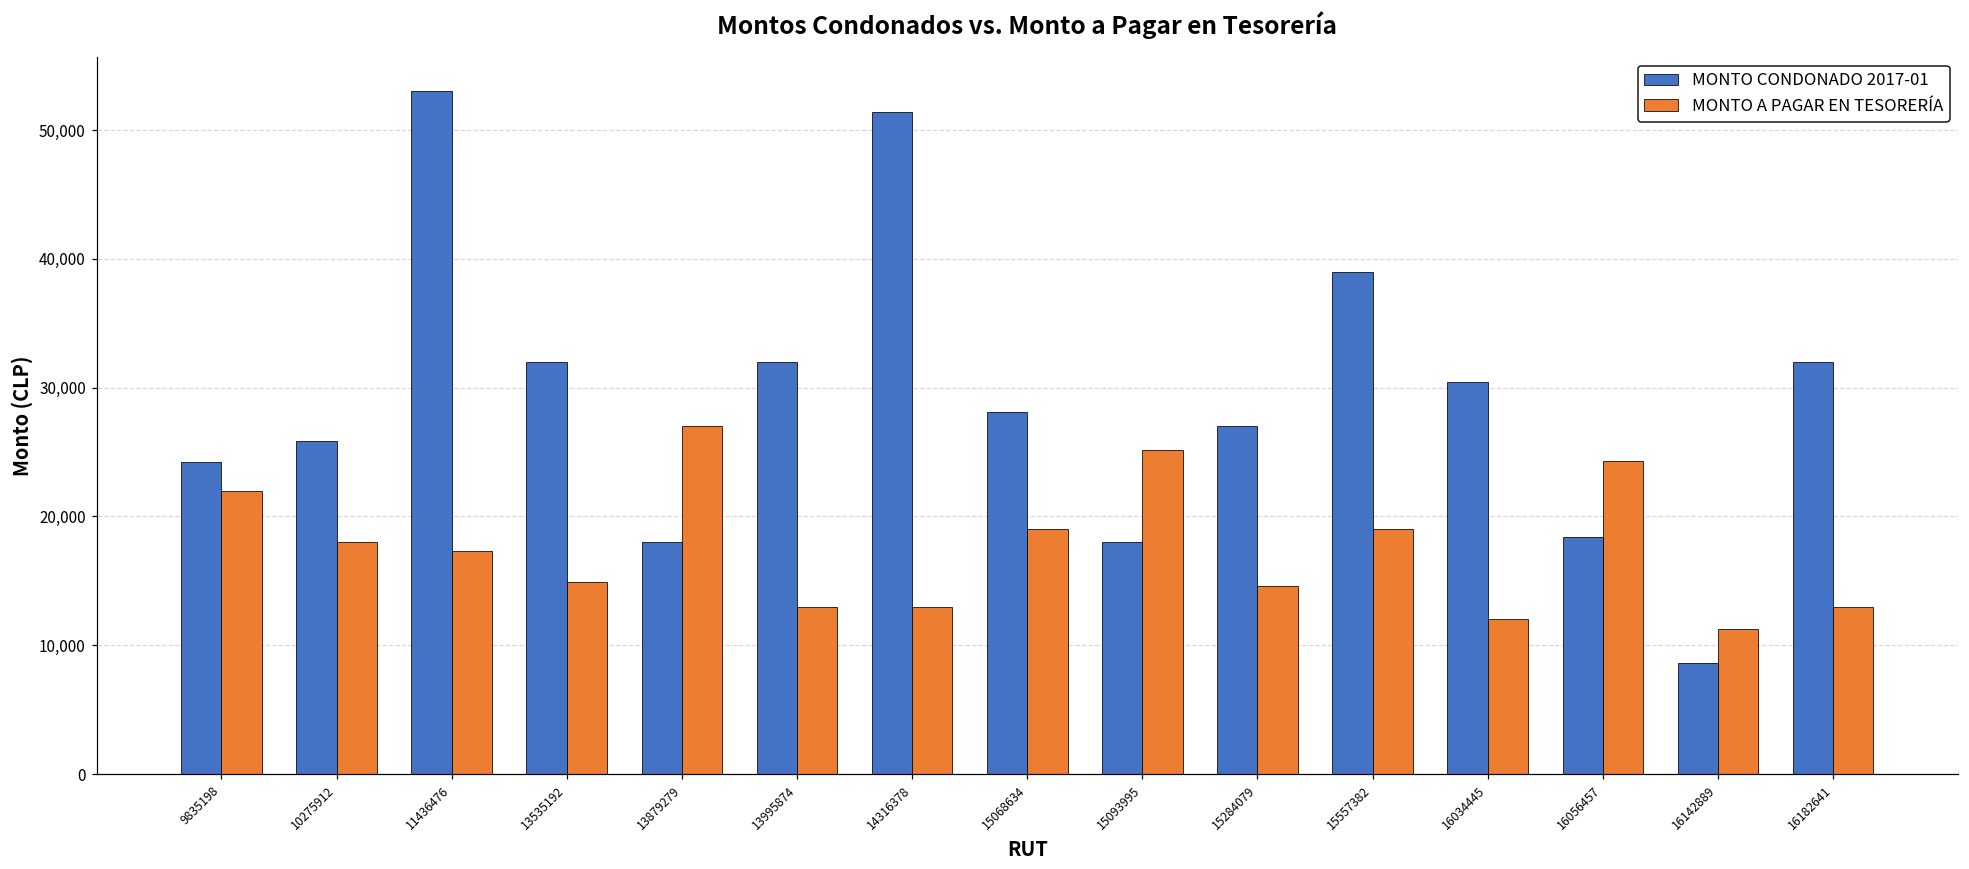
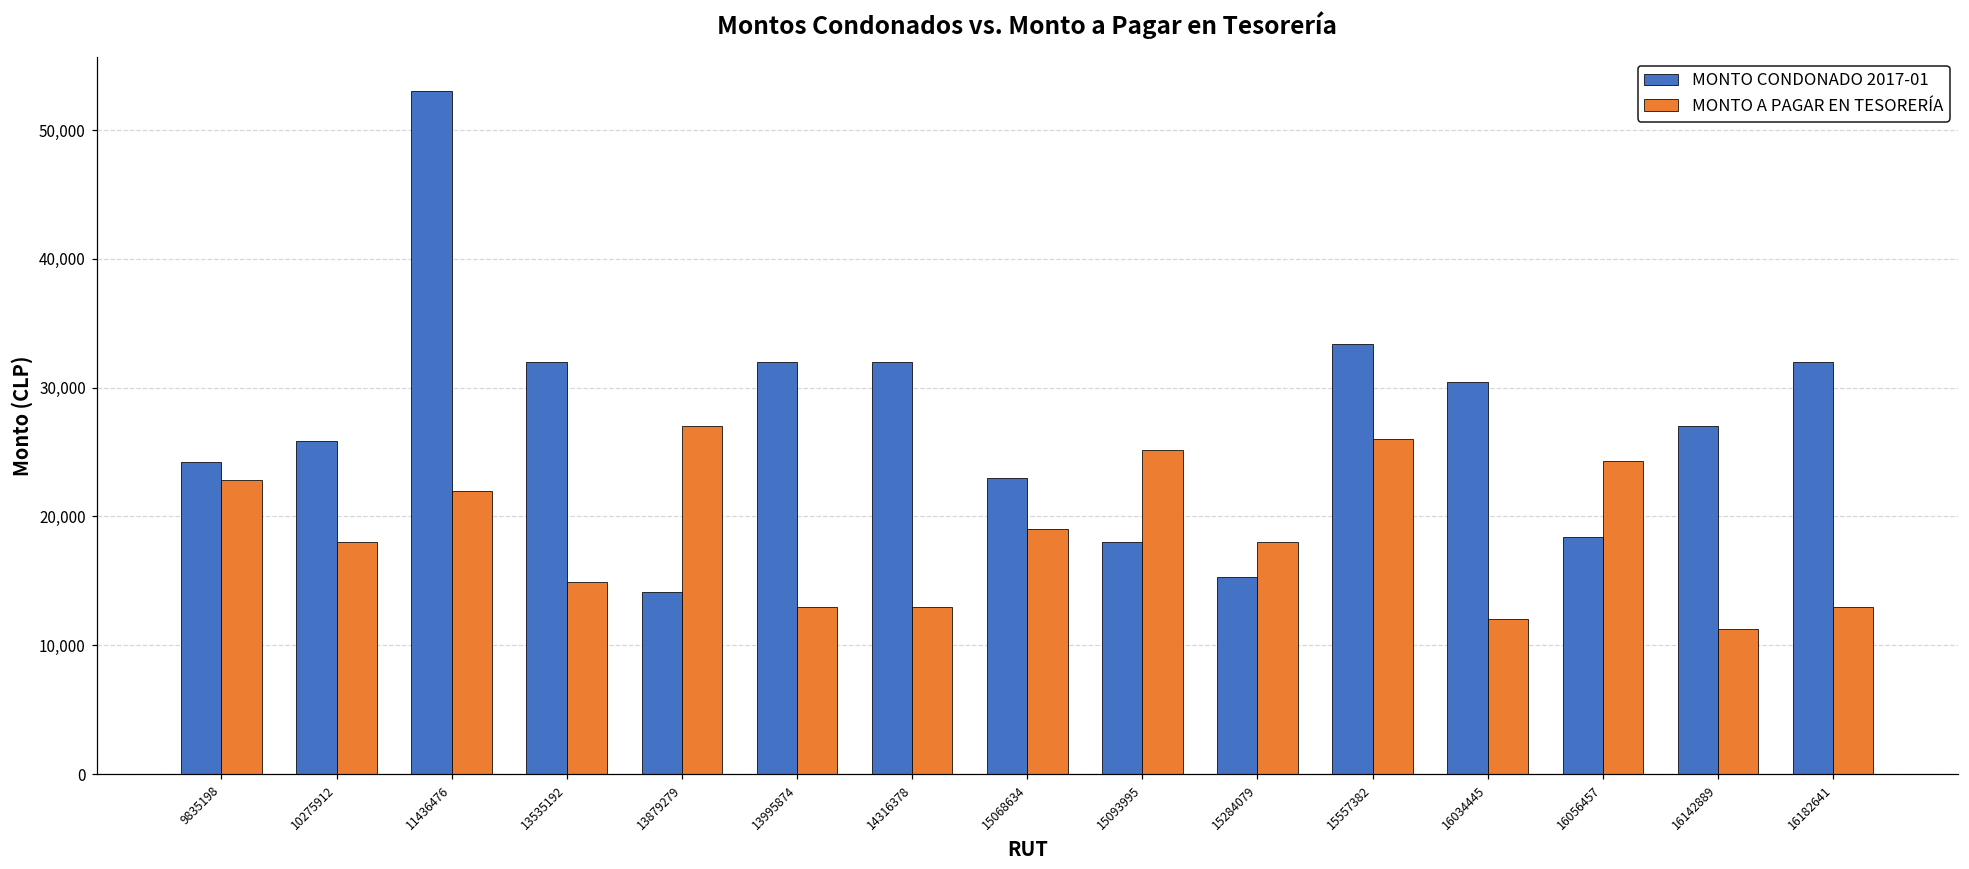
MONTO A PAGAR EN TESORERÍA, 9835198: 22,000 -> 22,800
MONTO A PAGAR EN TESORERÍA, 11436476: 17,300 -> 22,000
MONTO CONDONADO 2017-01, 13879279: 18,000 -> 14,200
MONTO CONDONADO 2017-01, 14316378: 51,400 -> 32,000
MONTO CONDONADO 2017-01, 15068634: 28,100 -> 23,000
MONTO CONDONADO 2017-01, 15284079: 27,000 -> 15,300
MONTO A PAGAR EN TESORERÍA, 15284079: 14,600 -> 18,000
MONTO CONDONADO 2017-01, 15557382: 39,000 -> 33,400
MONTO A PAGAR EN TESORERÍA, 15557382: 19,000 -> 26,000
MONTO CONDONADO 2017-01, 16142889: 8,600 -> 27,000
